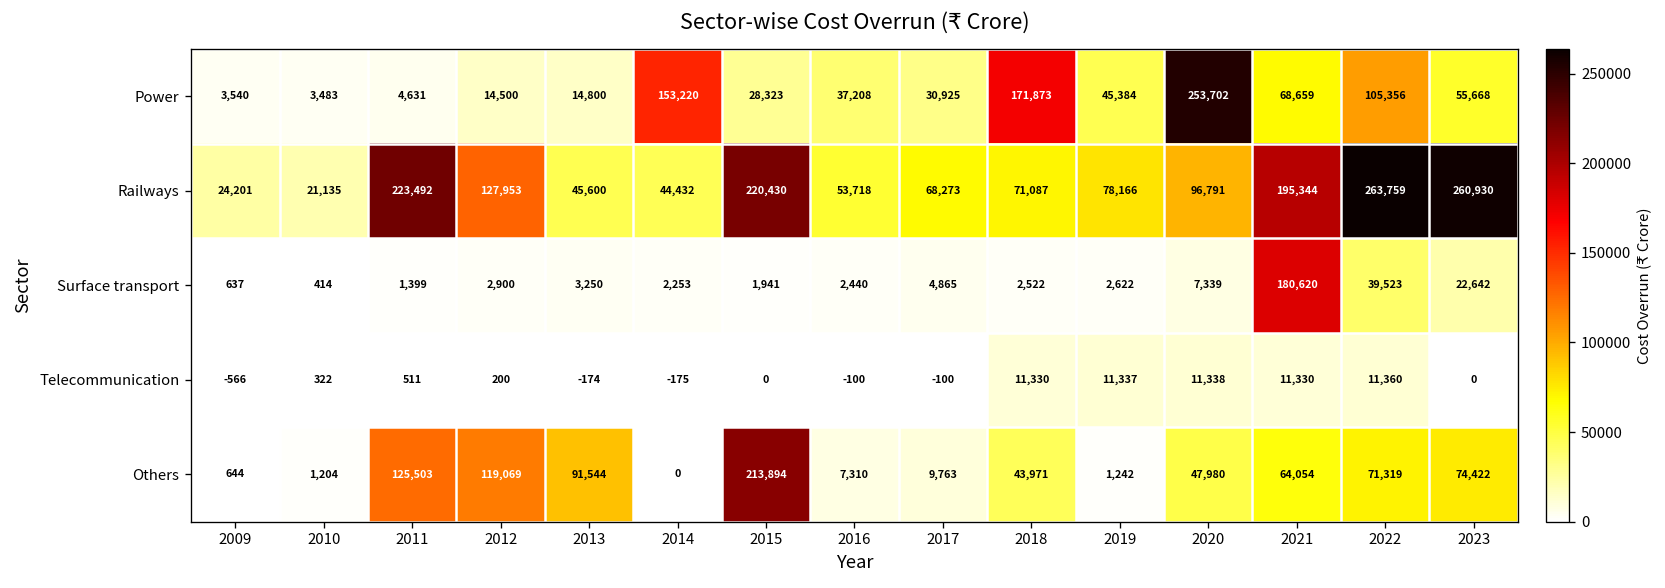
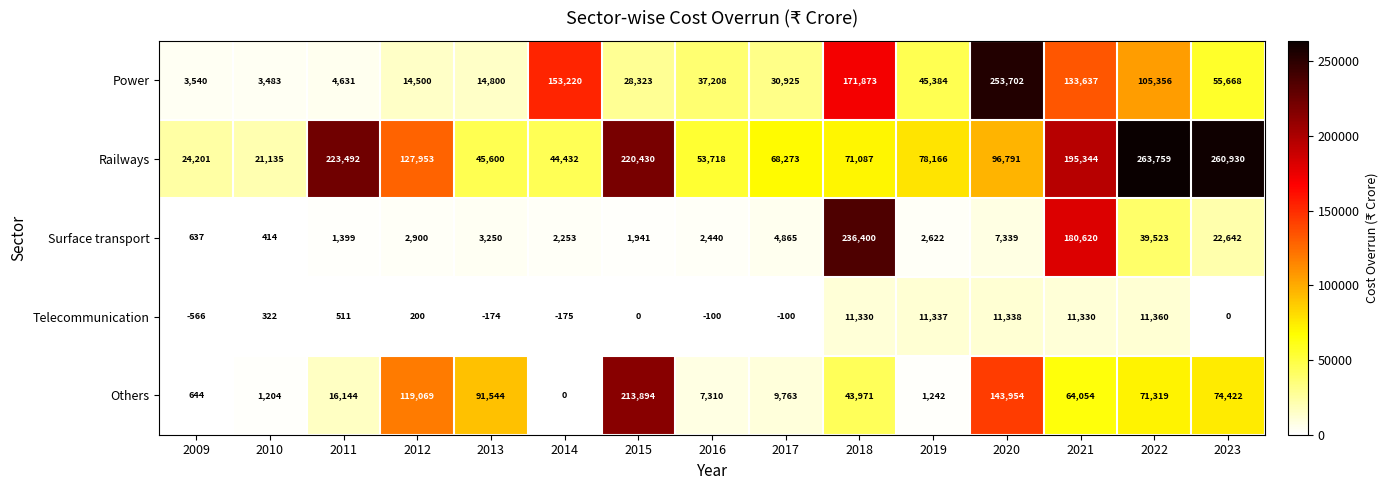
Power, 2021: 68,659 -> 133,637
Surface transport, 2018: 2,522 -> 236,400
Others, 2011: 125,503 -> 16,144
Others, 2020: 47,980 -> 143,954
